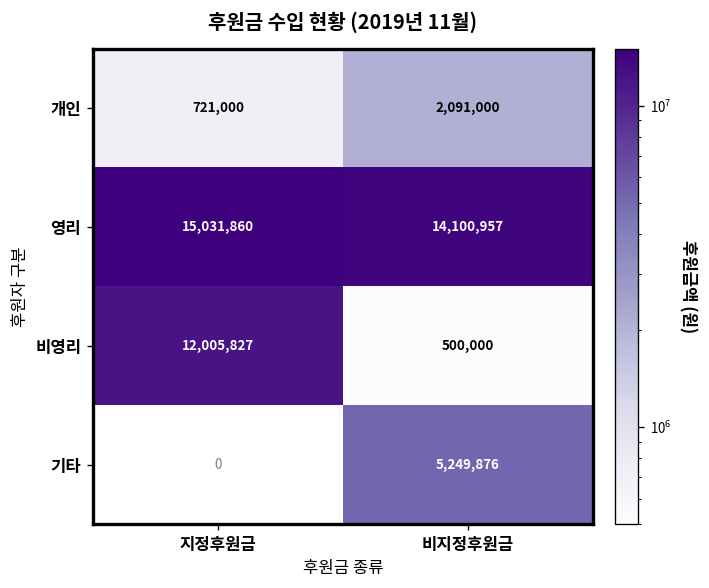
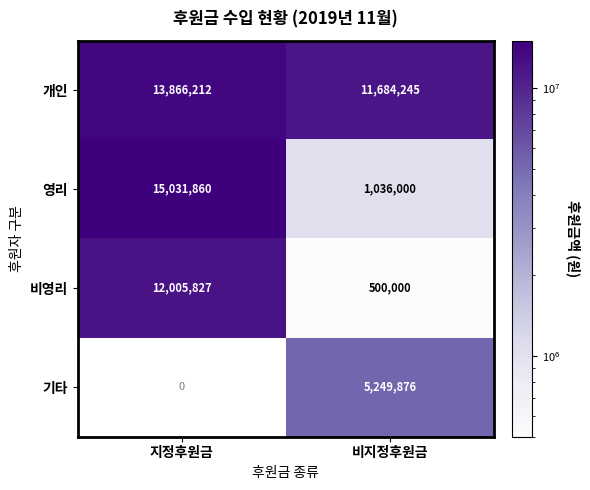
개인, 지정후원금: 721,000 -> 13,866,212
개인, 비지정후원금: 2,091,000 -> 11,684,245
영리, 비지정후원금: 14,100,957 -> 1,036,000
